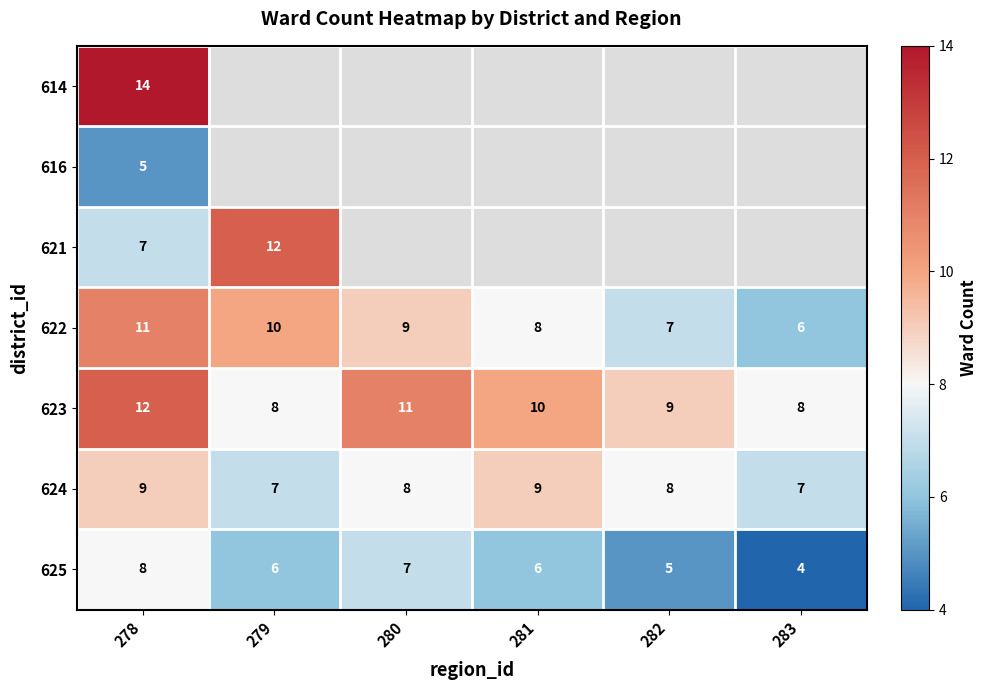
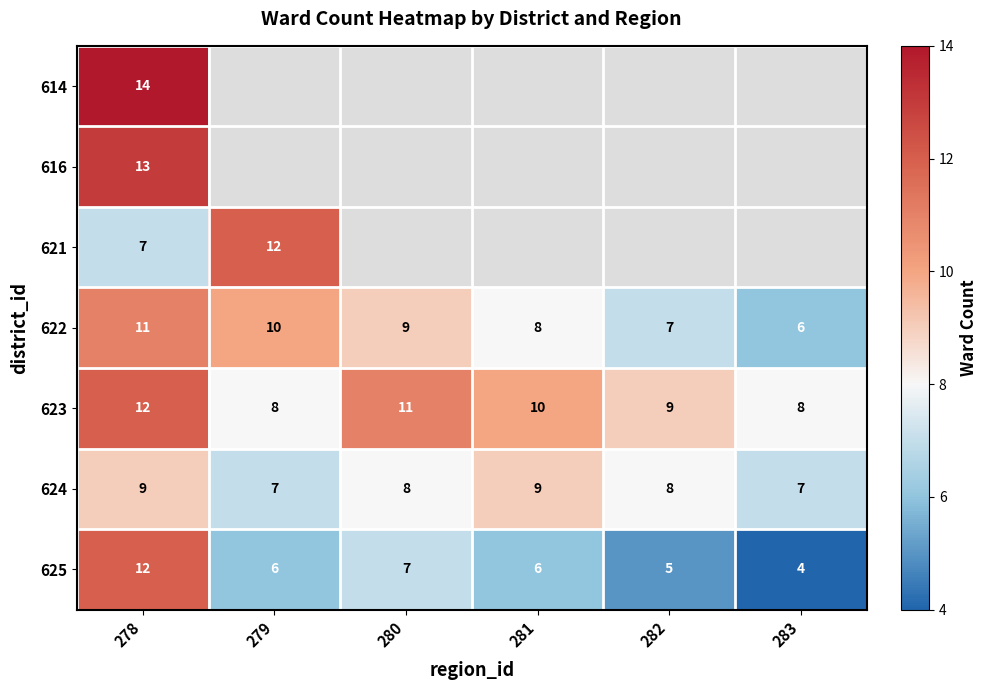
616, 278: 5 -> 13
625, 278: 8 -> 12
